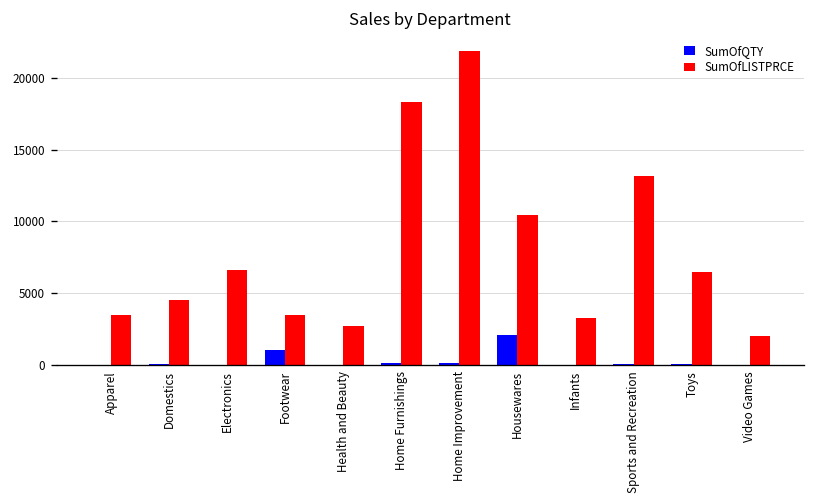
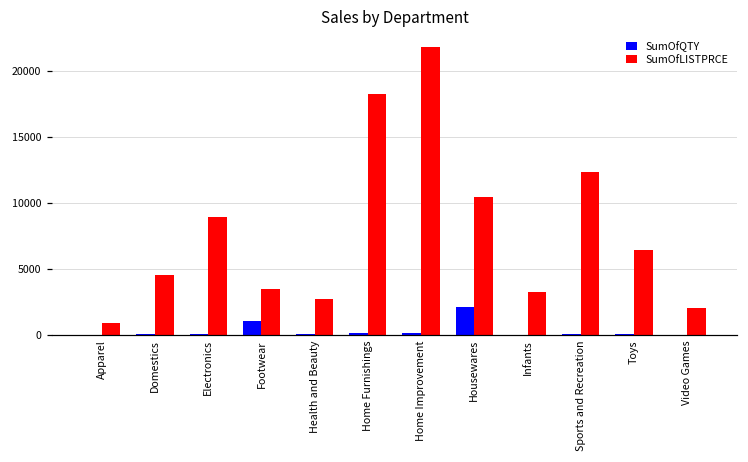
SumOfLISTPRCE, Apparel: 3500 -> 900
SumOfLISTPRCE, Electronics: 6600 -> 8900
SumOfLISTPRCE, Sports and Recreation: 13200 -> 12400
